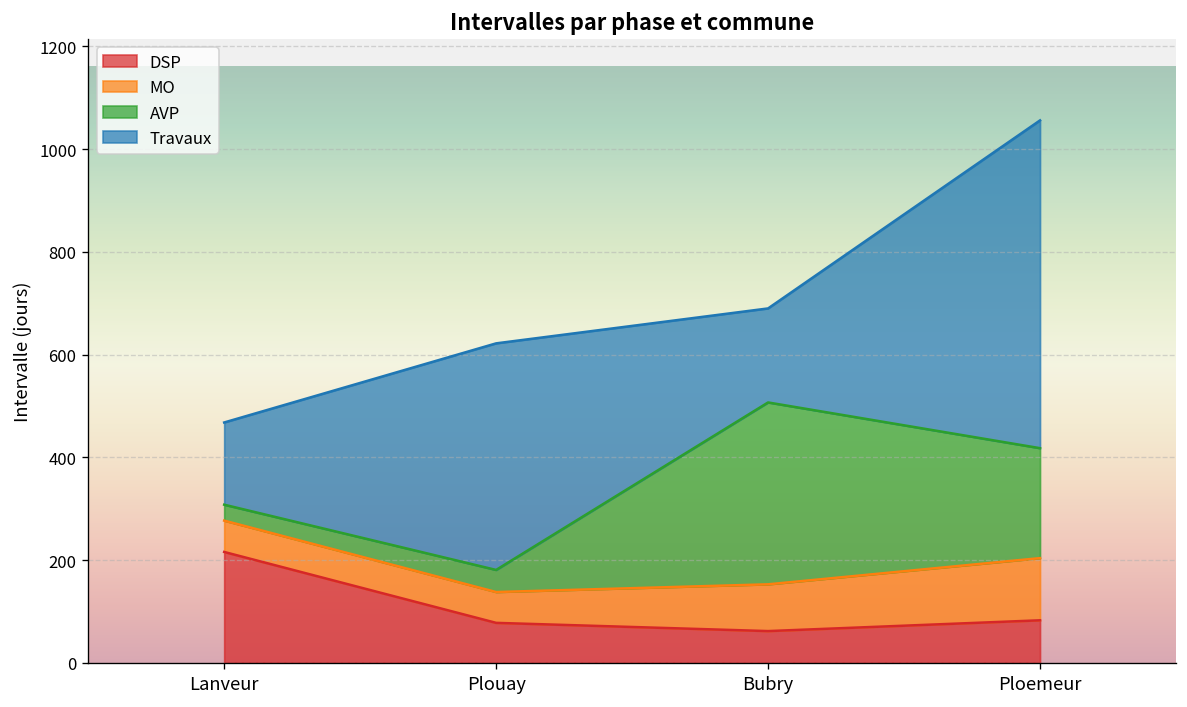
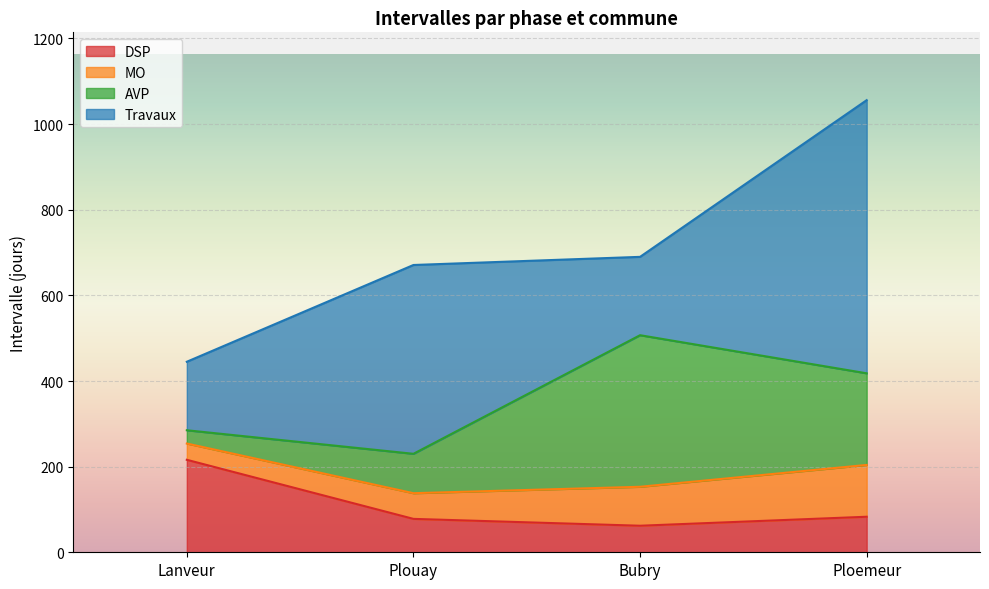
MO, Lanveur: 60 -> 40
AVP, Plouay: 40 -> 90
